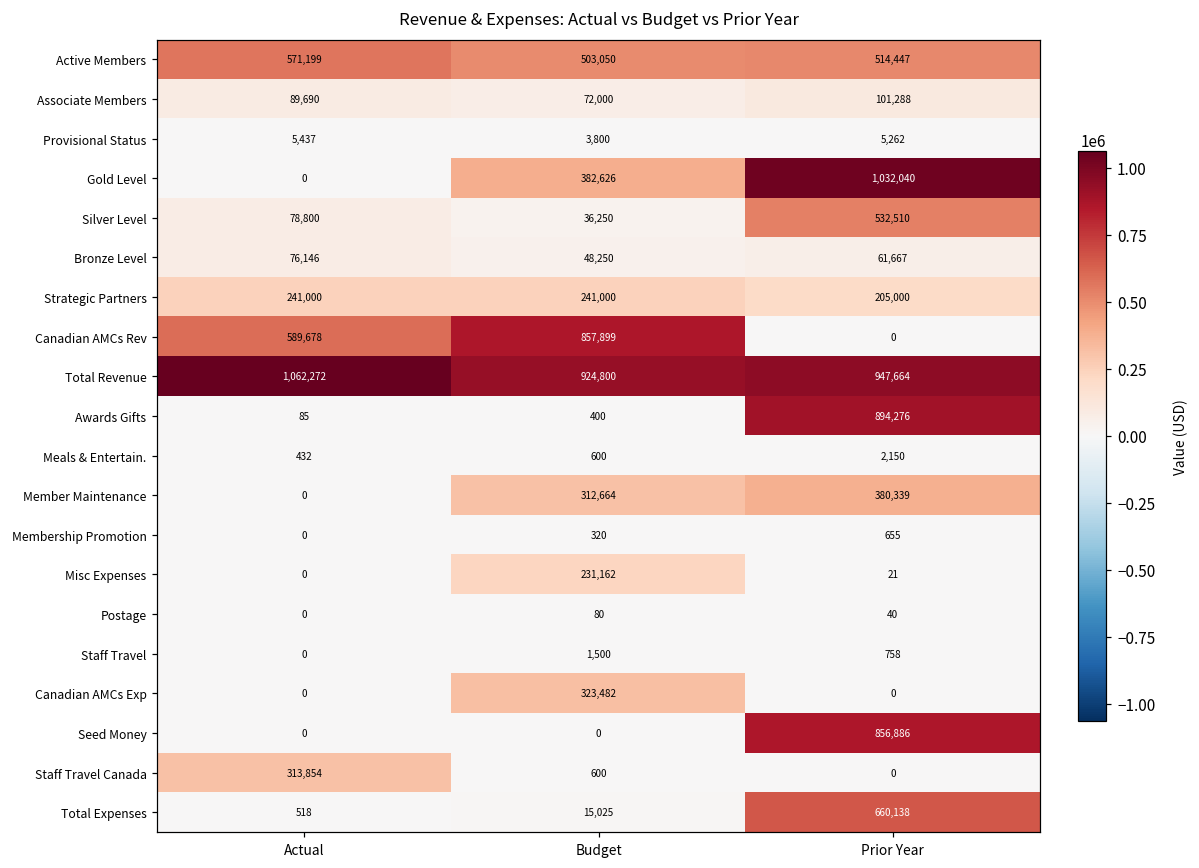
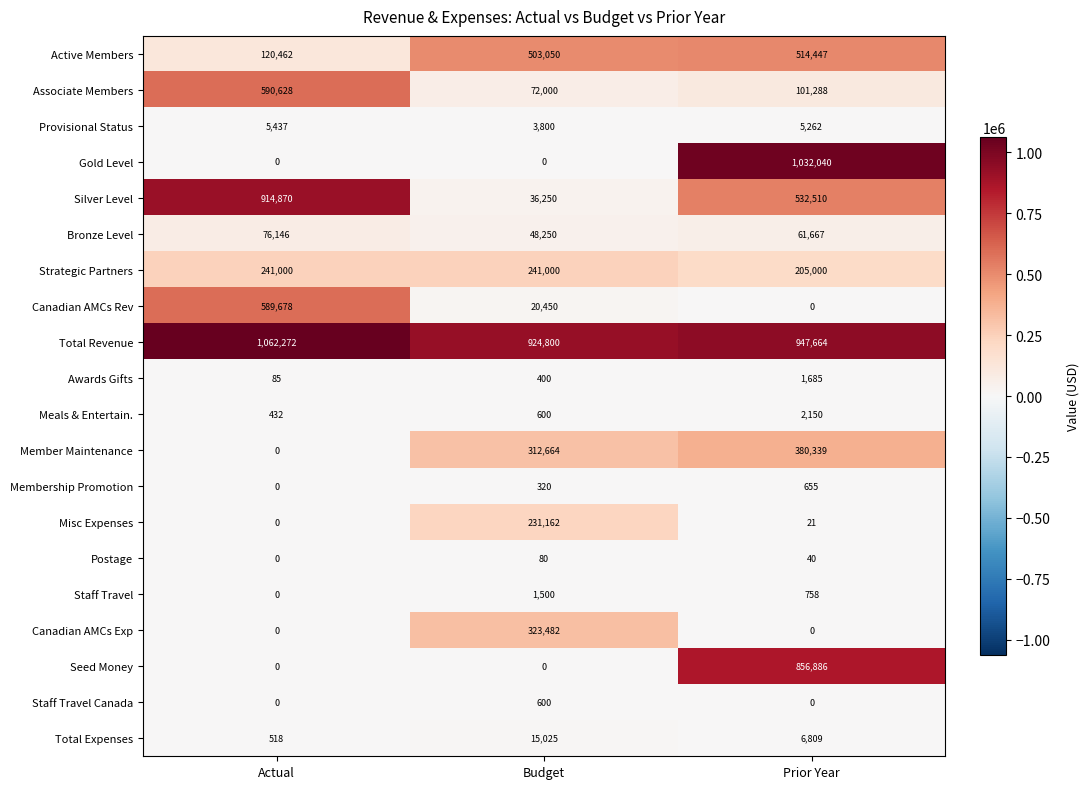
Active Members, Actual: 571,199 -> 120,462
Associate Members, Actual: 89,690 -> 590,628
Gold Level, Budget: 382,626 -> 0
Silver Level, Actual: 78,800 -> 914,870
Canadian AMCs Rev, Budget: 857,899 -> 20,450
Awards Gifts, Prior Year: 894,276 -> 1,685
Staff Travel Canada, Actual: 313,854 -> 0
Total Expenses, Prior Year: 660,138 -> 6,809
